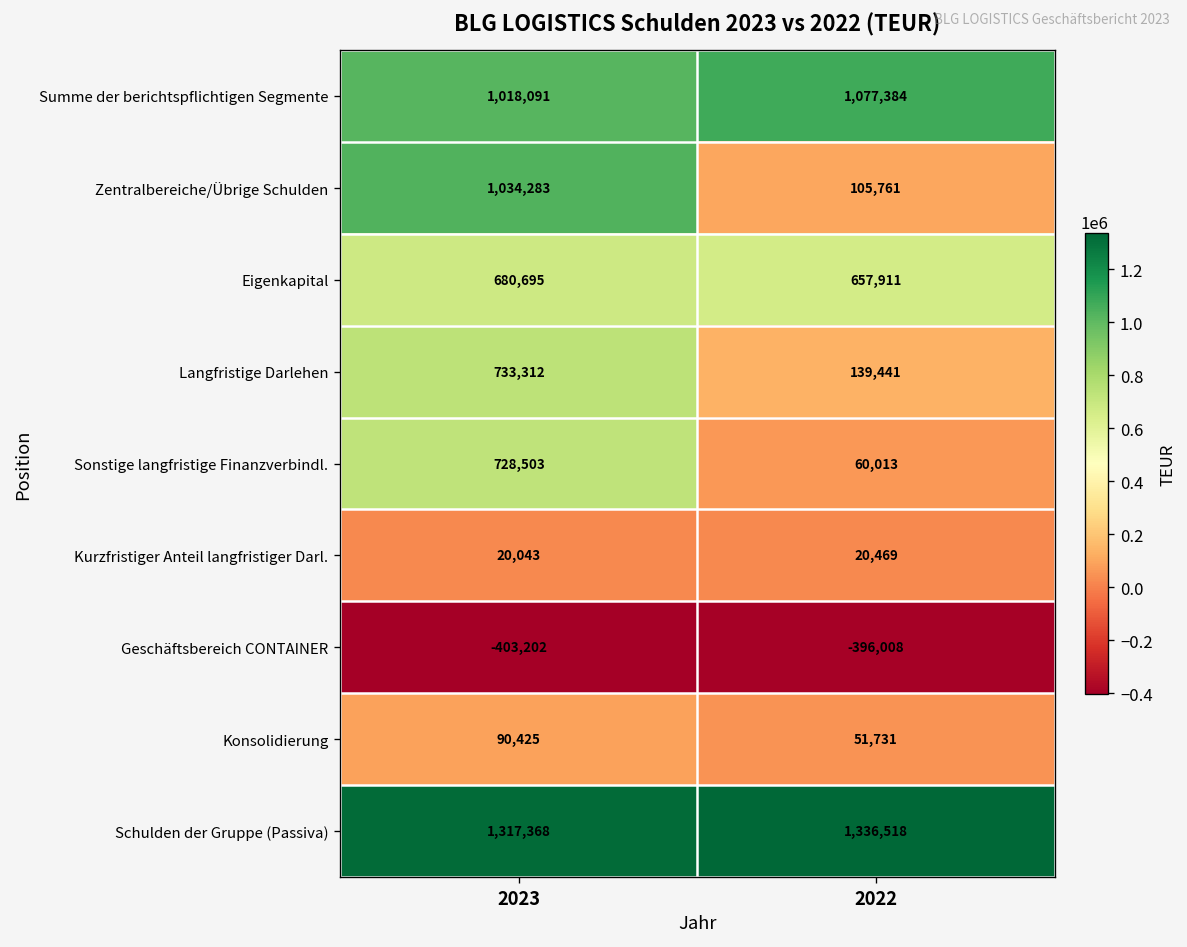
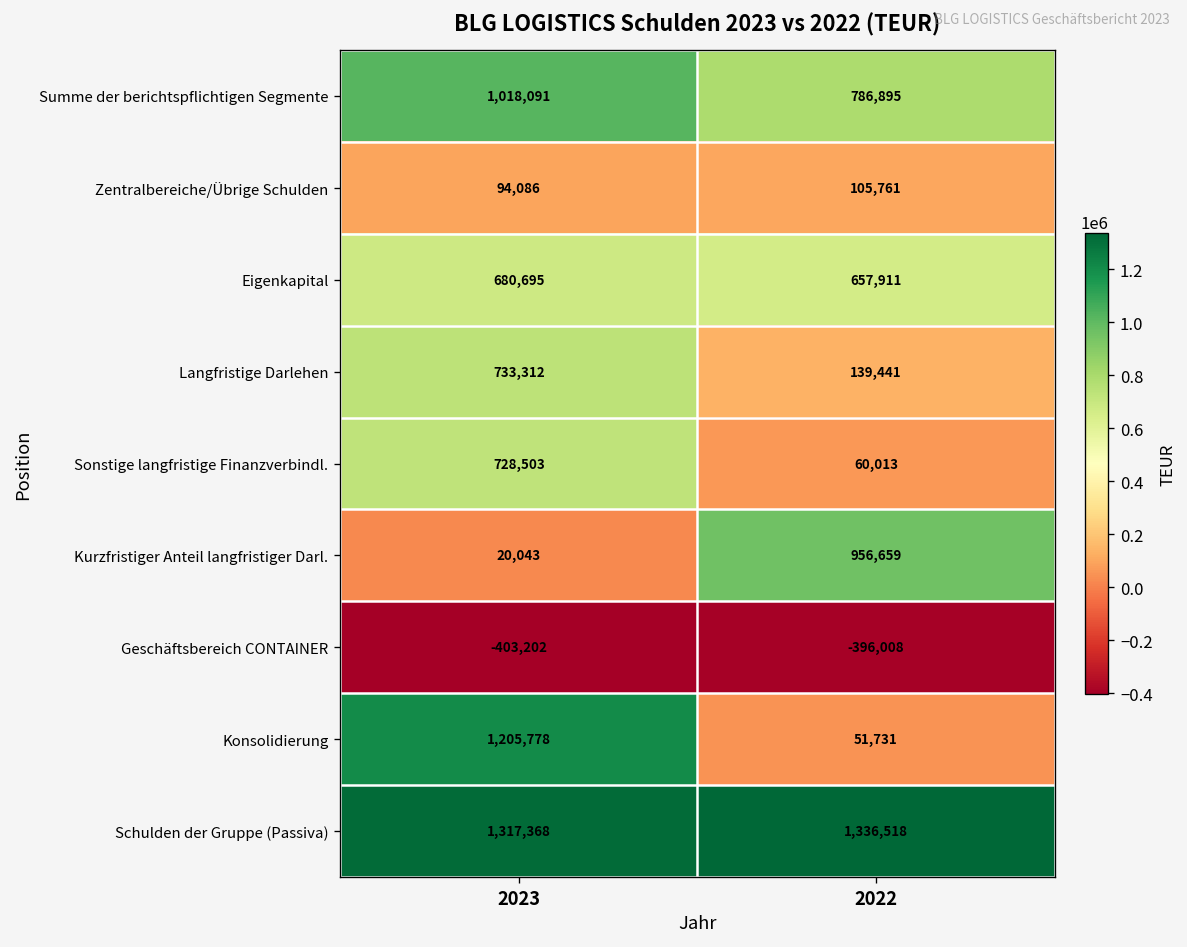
Summe der berichtspflichtigen Segmente, 2022: 1,077,384 -> 786,895
Zentralbereiche/Übrige Schulden, 2023: 1,034,283 -> 94,086
Kurzfristiger Anteil langfristiger Darl., 2022: 20,469 -> 956,659
Konsolidierung, 2023: 90,425 -> 1,205,778
